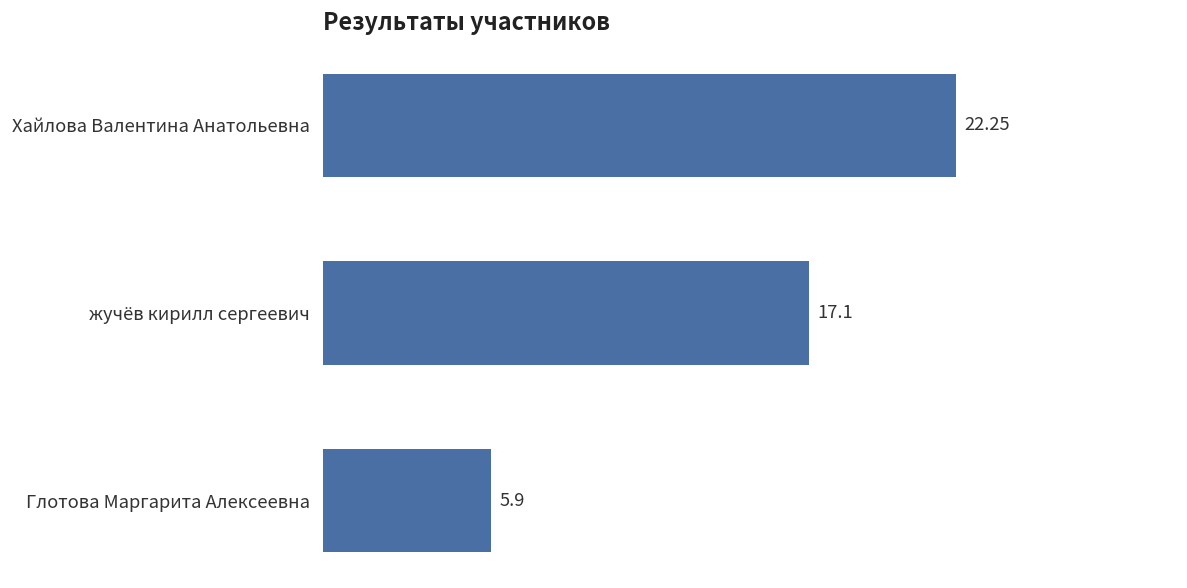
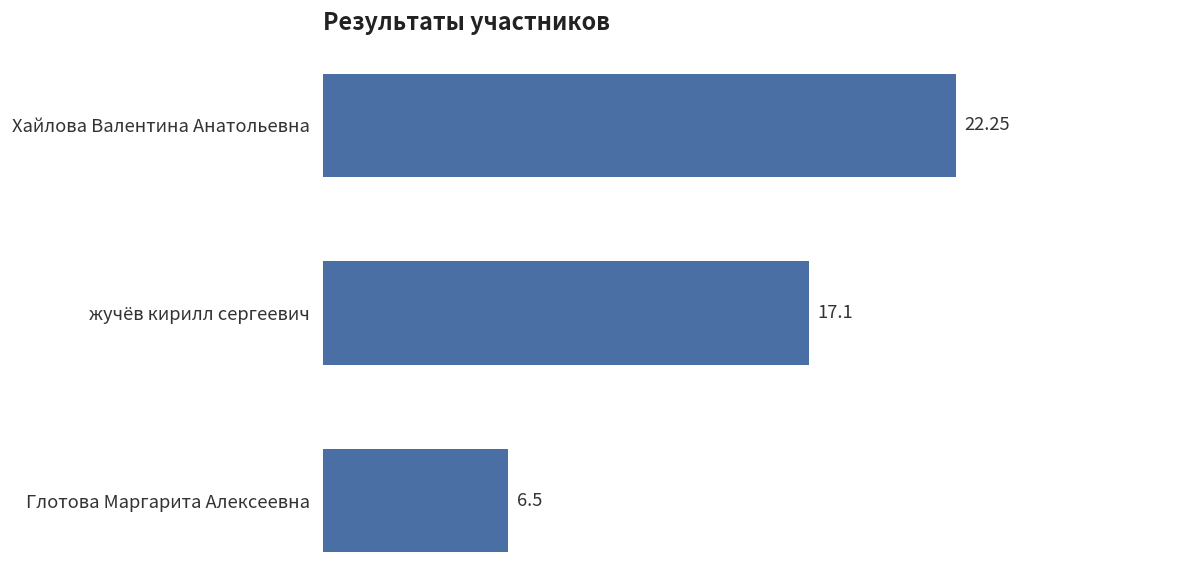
Глотова Маргарита Алексеевна: 5.9 -> 6.5
